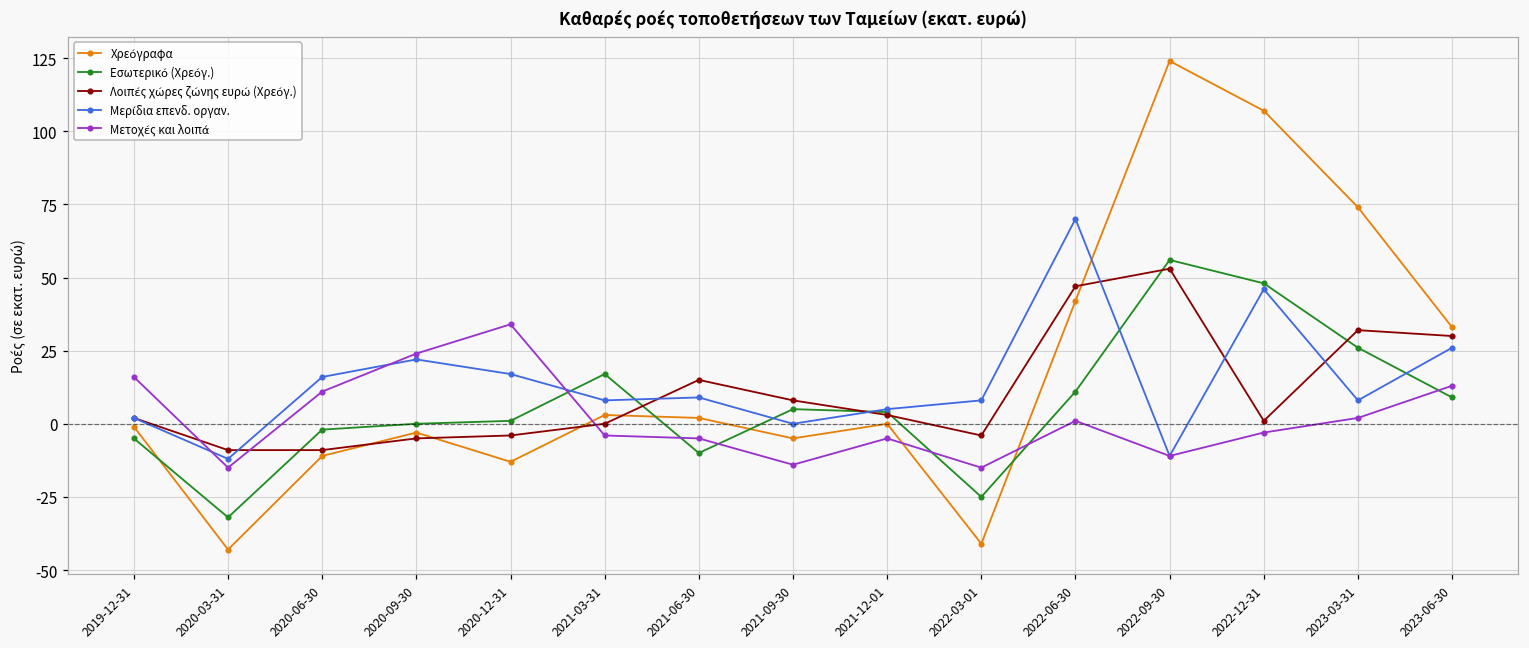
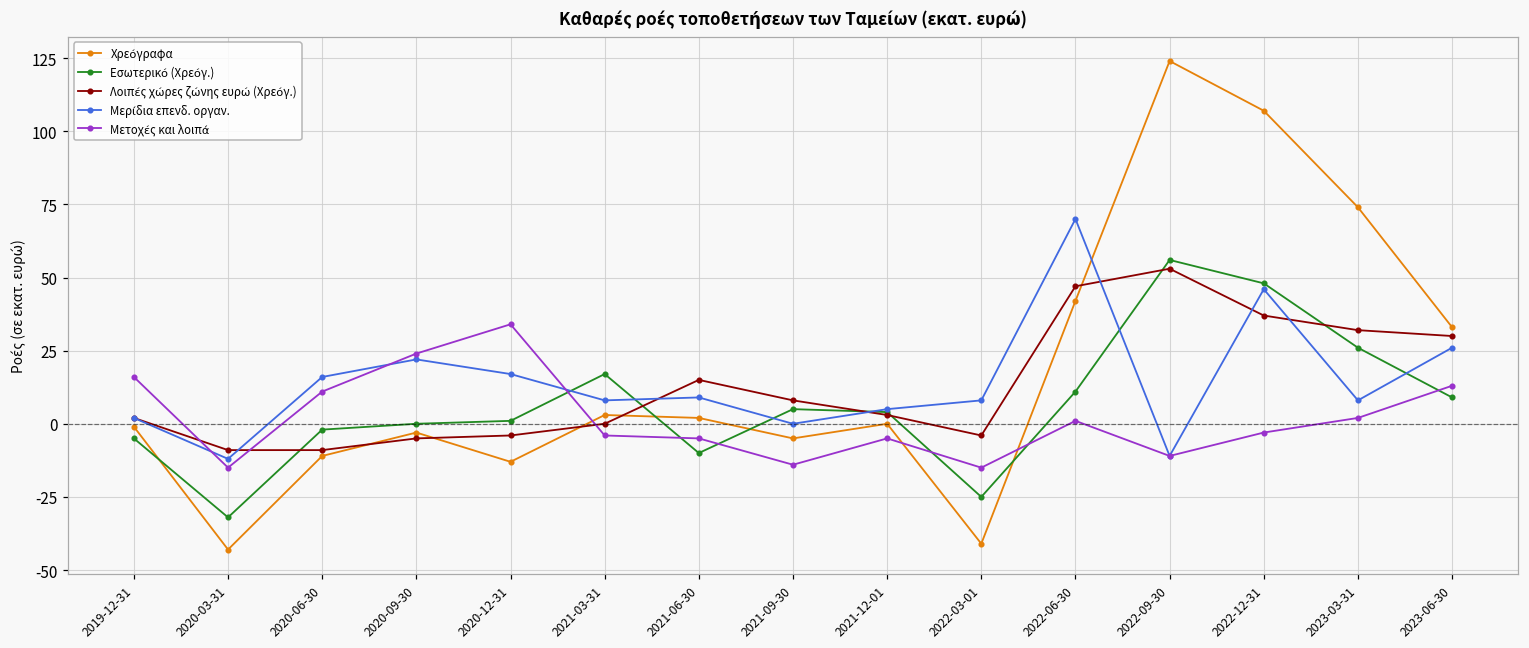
Λοιπές χώρες ζώνης ευρώ (Χρεόγ.), 2022-12-31: 1 -> 37
